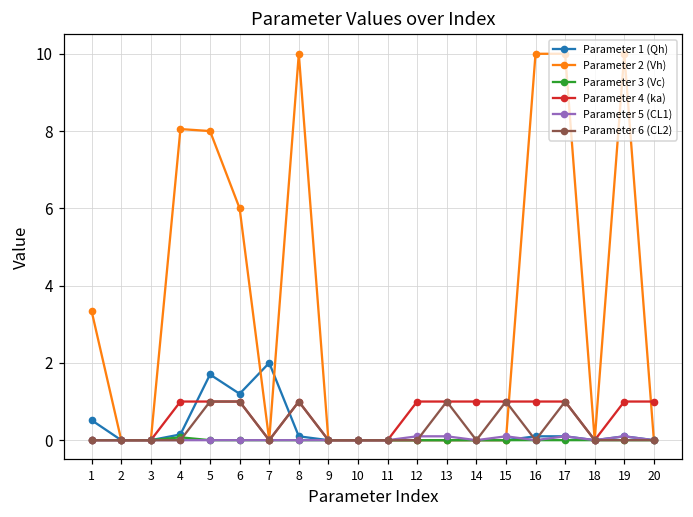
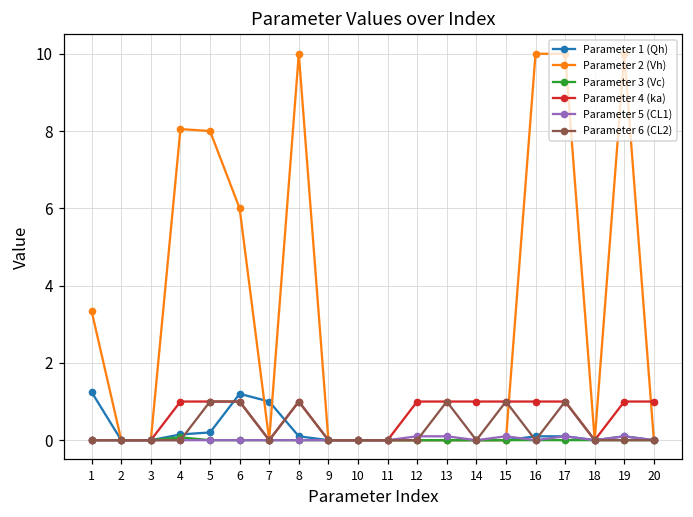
Parameter 1 (Qh), 1: 0.5 -> 1.2
Parameter 1 (Qh), 5: 1.7 -> 0.2
Parameter 1 (Qh), 7: 2 -> 1
